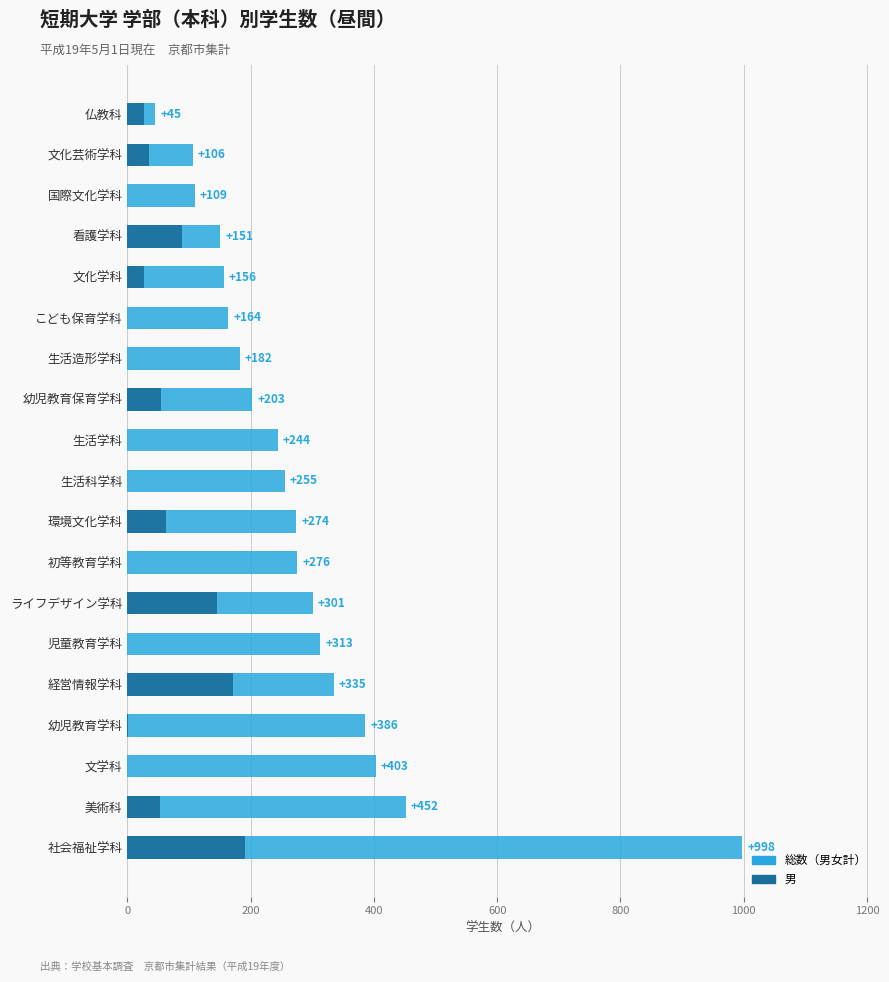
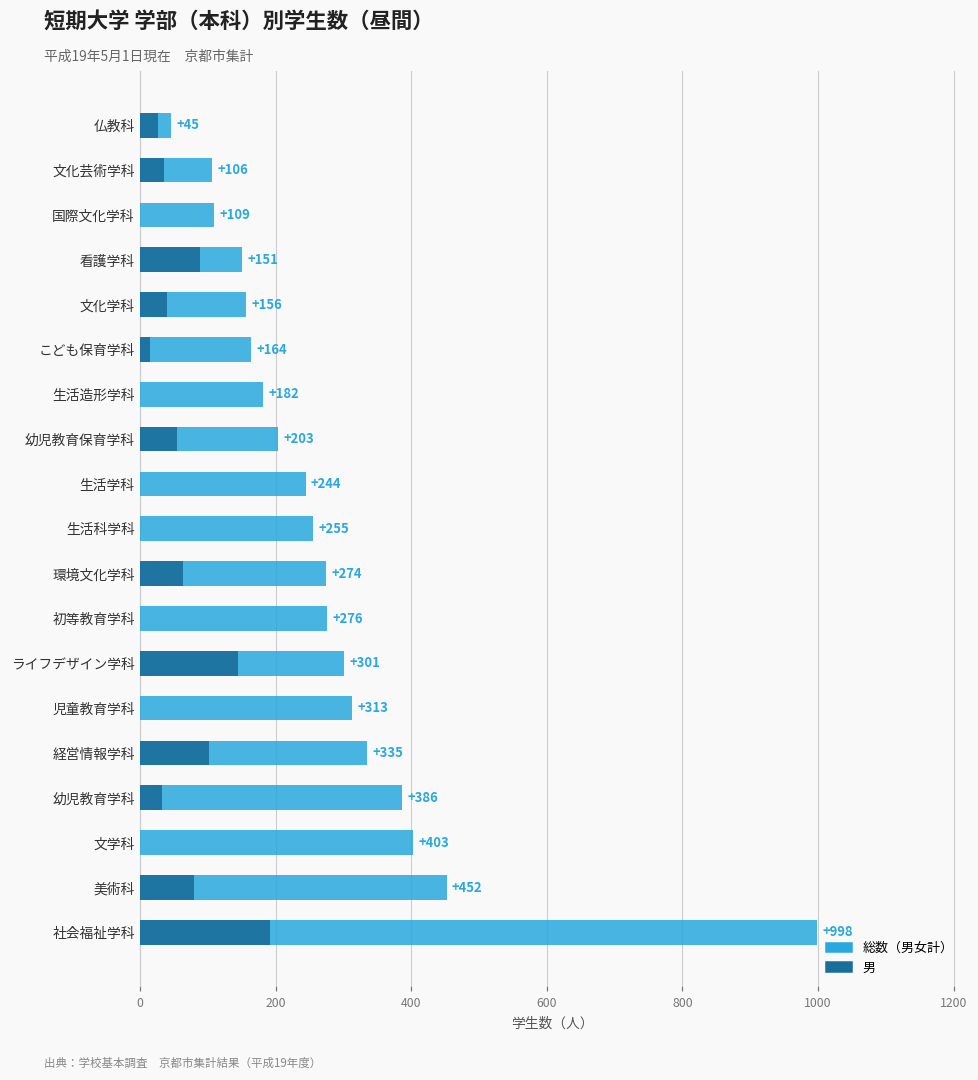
男, 文化学科: 30 -> 40
男, こども保育学科: 0 -> 10
男, 経営情報学科: 170 -> 100
男, 幼児教育学科: 0 -> 30
男, 美術科: 50 -> 80
